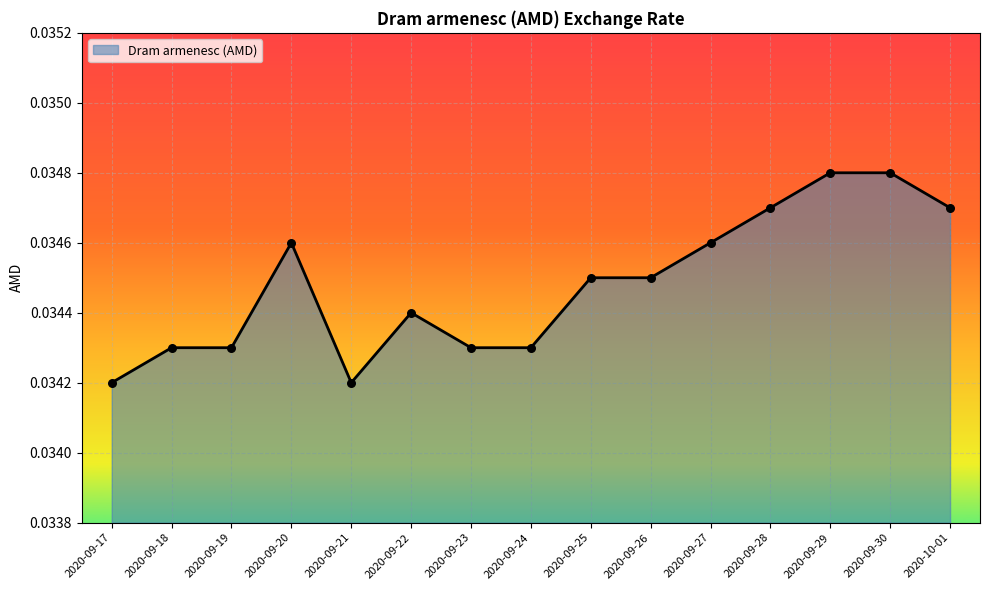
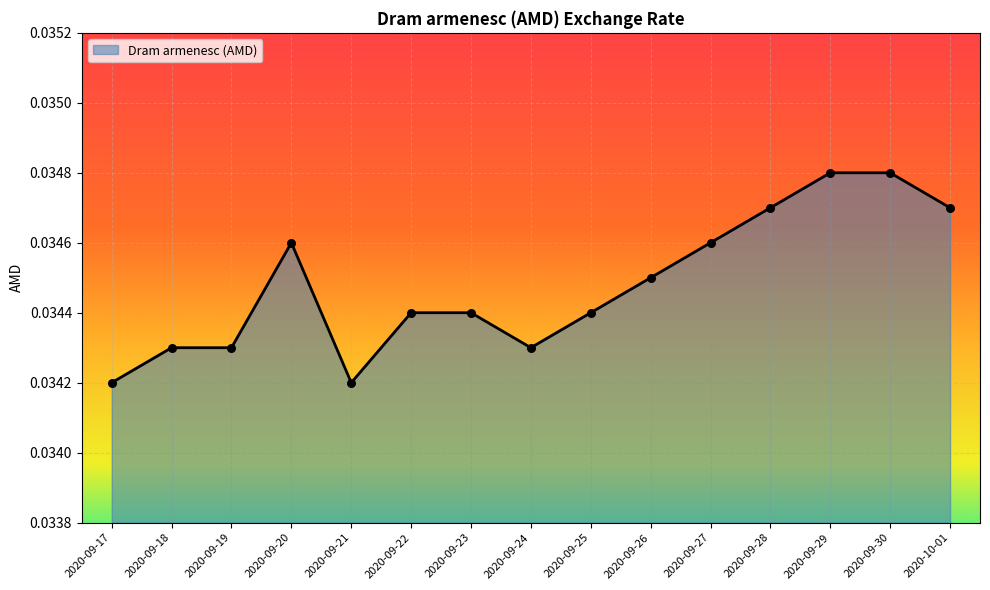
2020-09-23: 0.0343 -> 0.0344
2020-09-25: 0.0345 -> 0.0344
